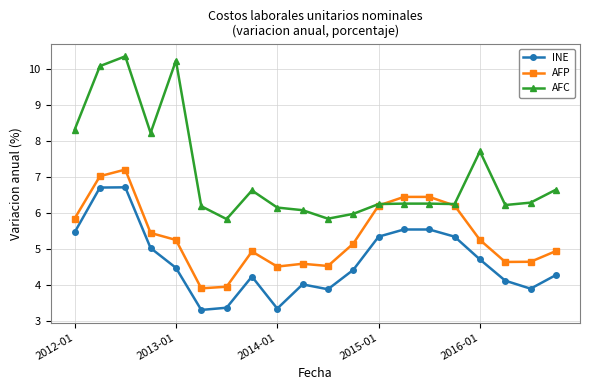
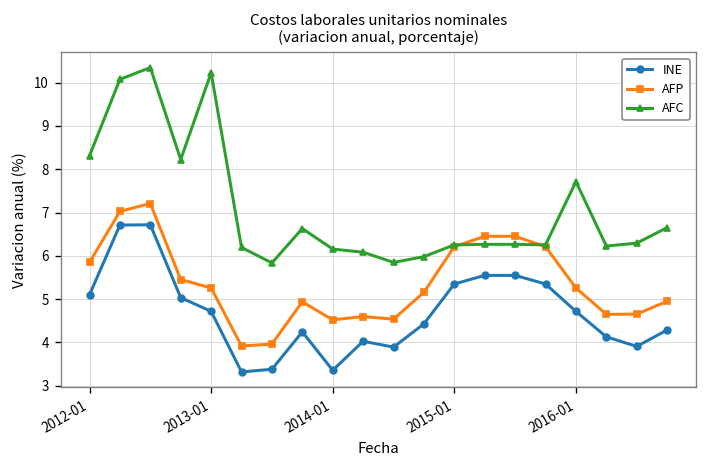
INE, 2012-01: 5.5 -> 5.1
INE, 2013-01: 4.5 -> 4.7
